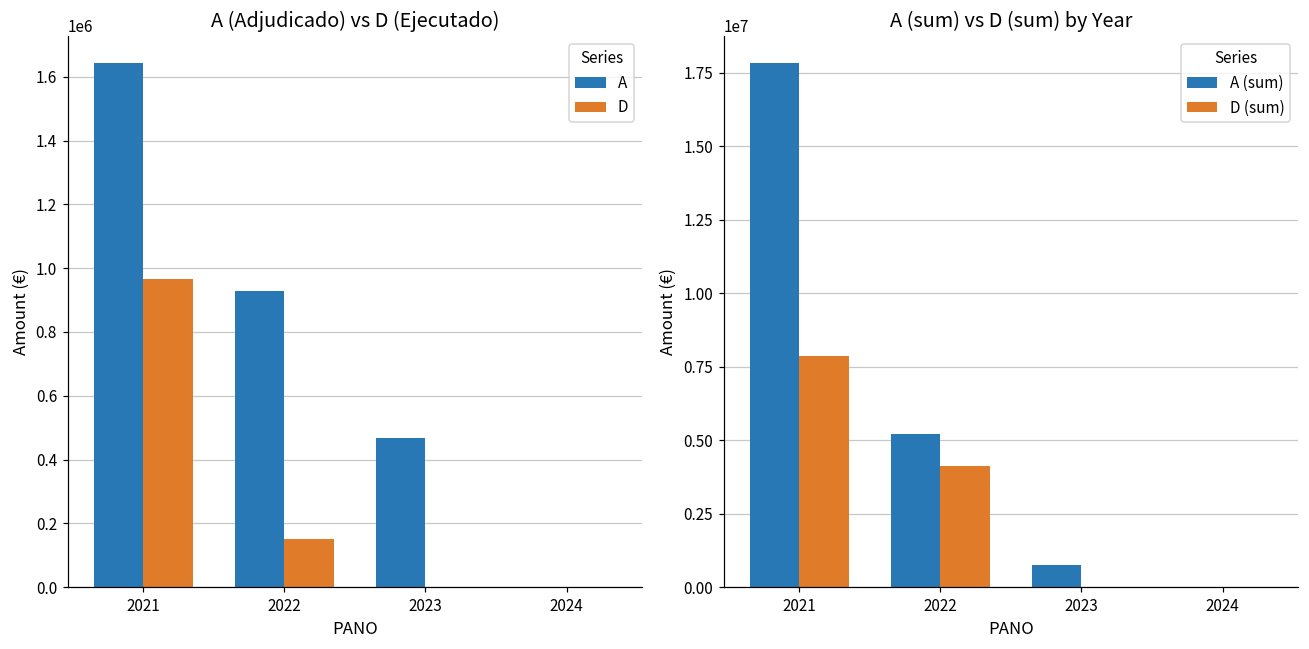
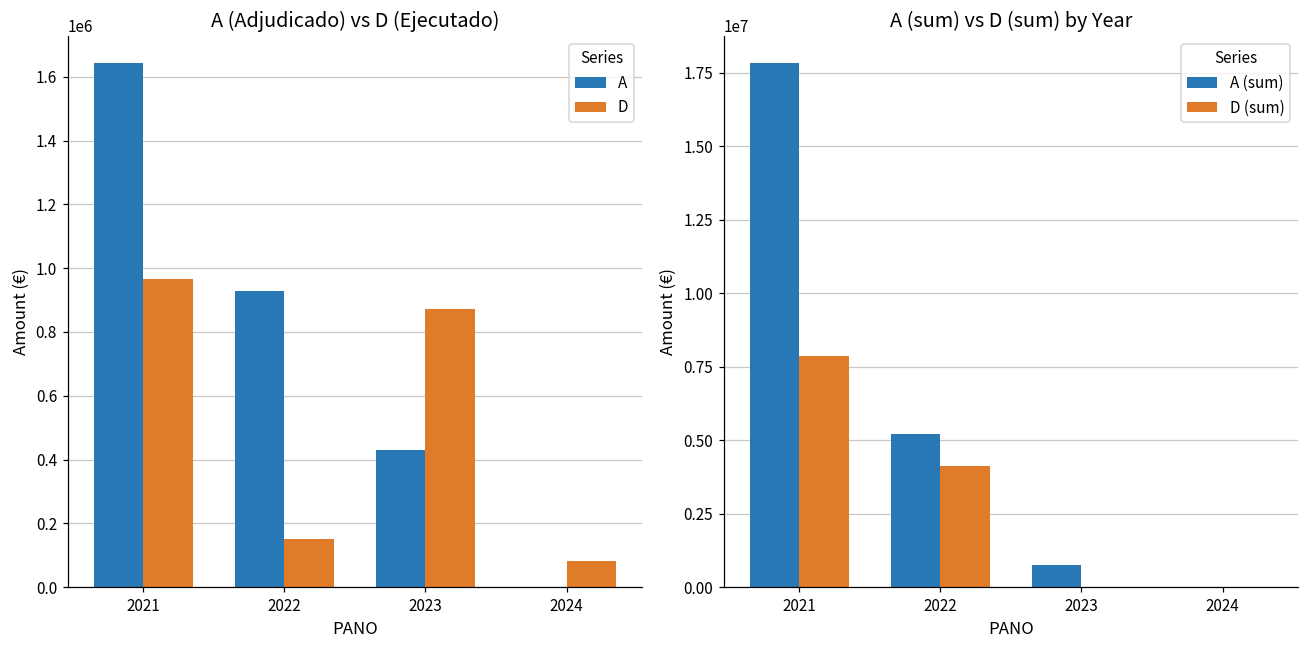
A (Adjudicado) vs D (Ejecutado), A, 2023: 470000 -> 430000
A (Adjudicado) vs D (Ejecutado), D, 2023: 0 -> 870000
A (Adjudicado) vs D (Ejecutado), D, 2024: 0 -> 80000
